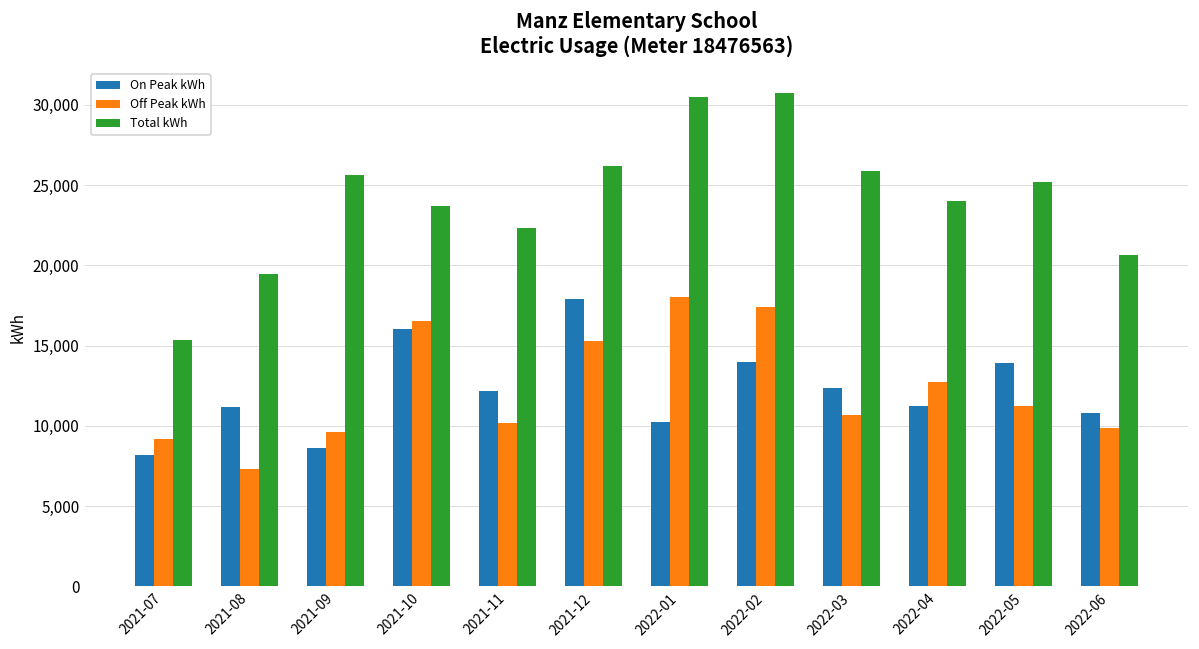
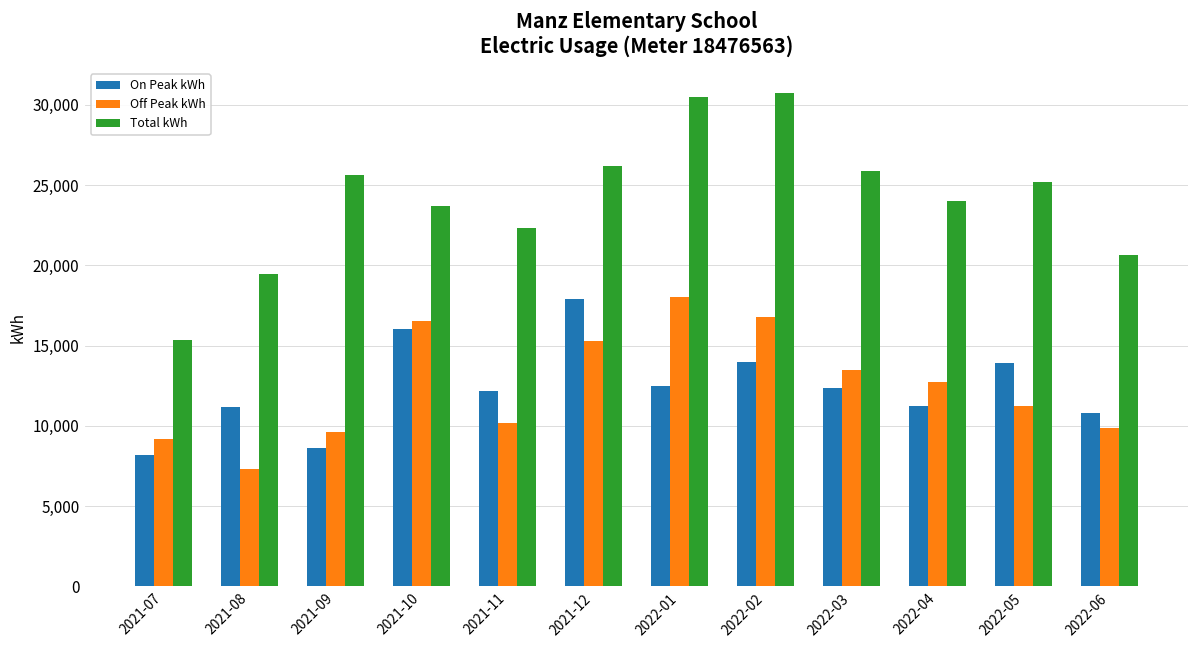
On Peak kWh, 2022-01: 10,300 -> 12,500
Off Peak kWh, 2022-02: 17,400 -> 16,800
Off Peak kWh, 2022-03: 10,700 -> 13,500
